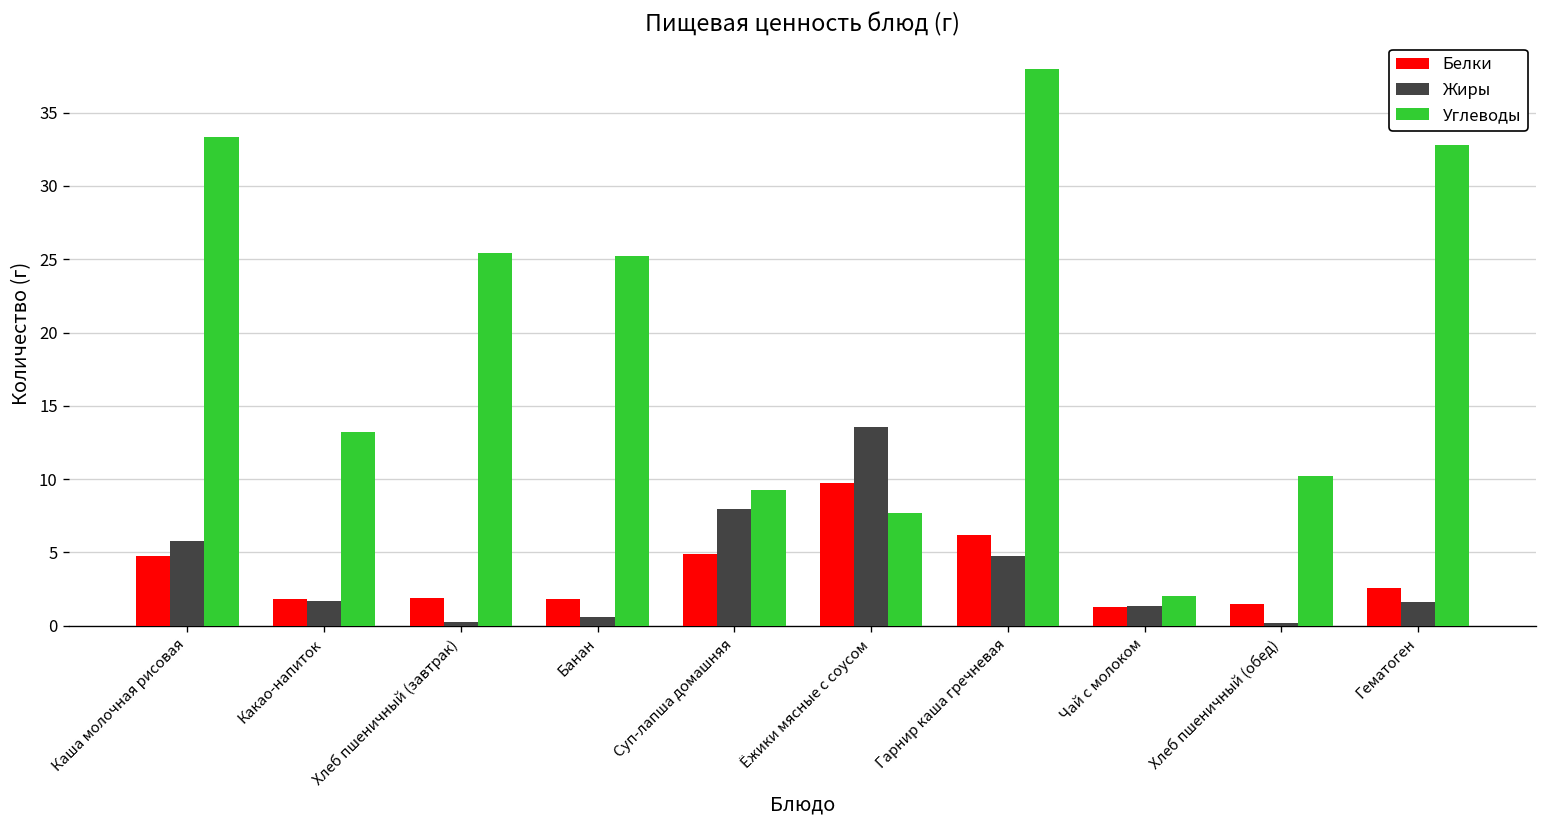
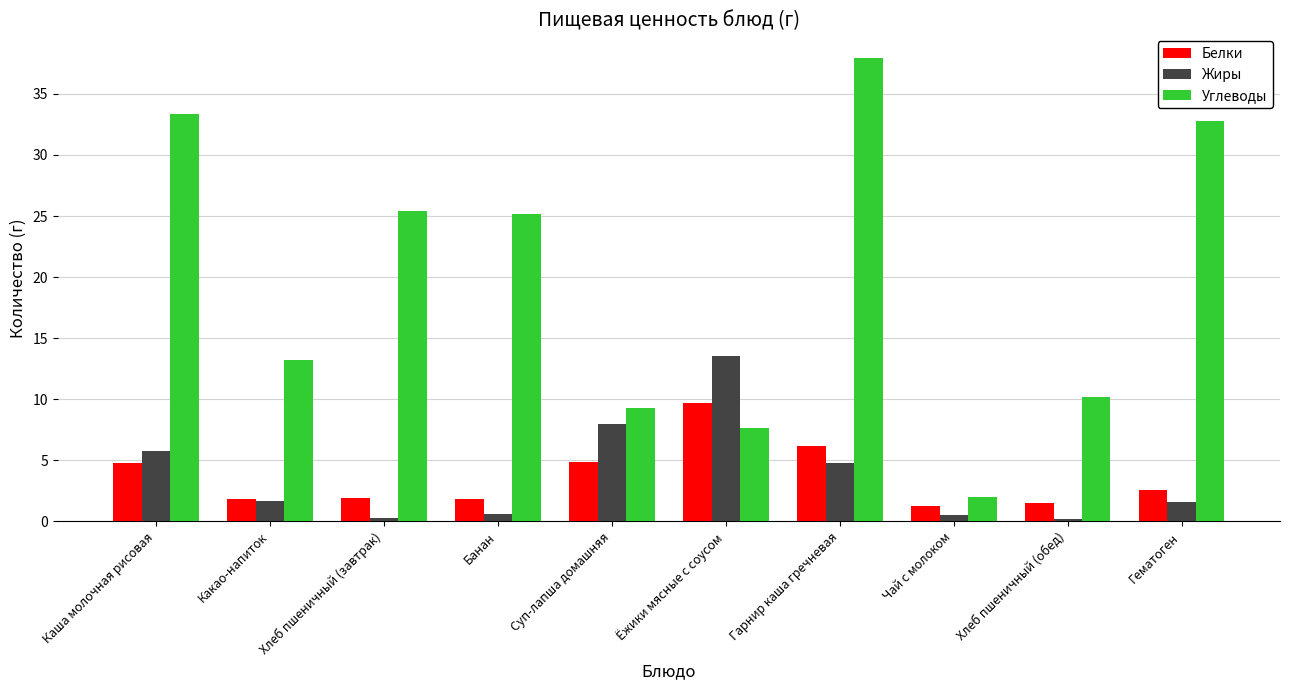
Жиры, Чай с молоком: 1.3 -> 0.6
